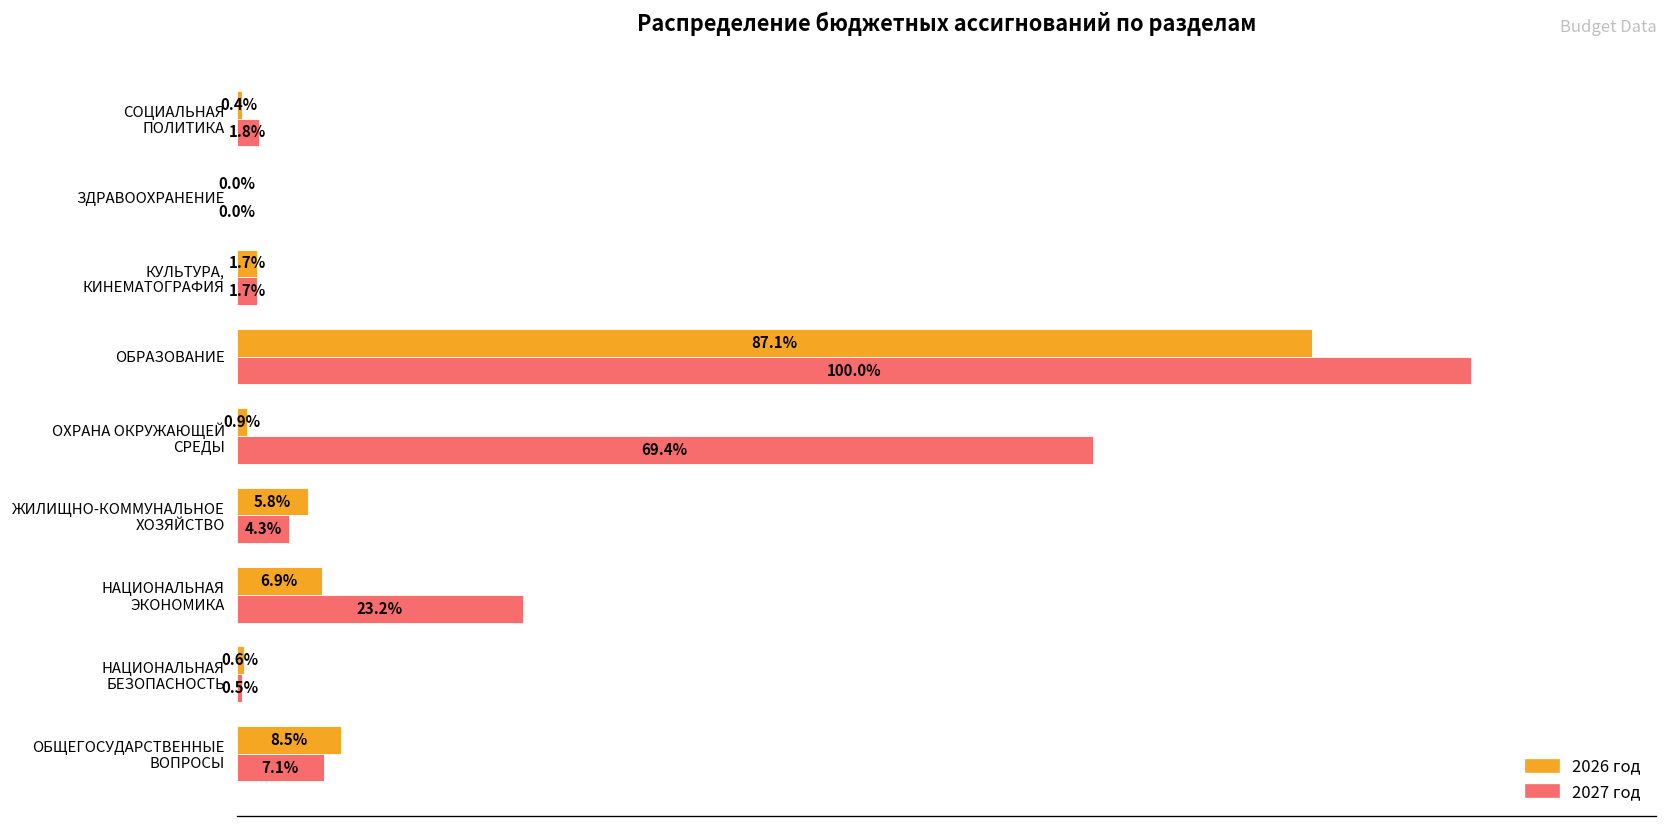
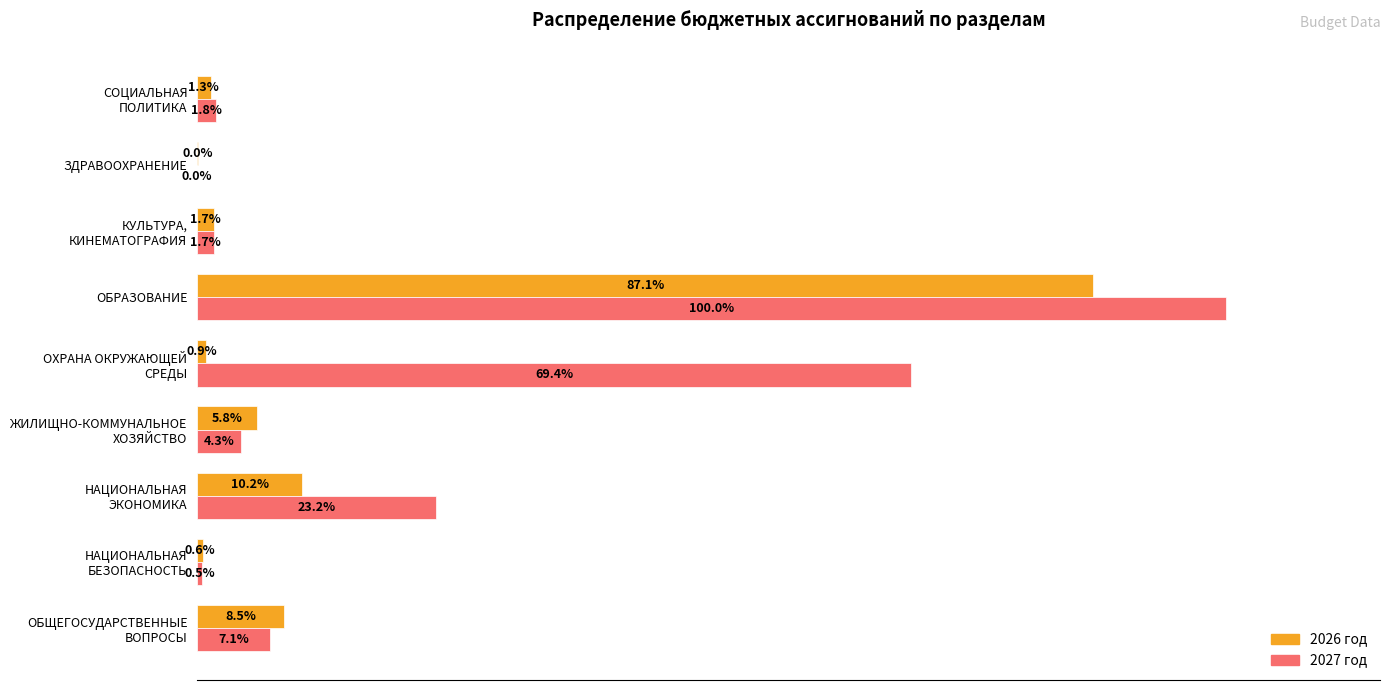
2026 год, СОЦИАЛЬНАЯ ПОЛИТИКА: 0.4% -> 1.3%
2026 год, НАЦИОНАЛЬНАЯ ЭКОНОМИКА: 6.9% -> 10.2%
